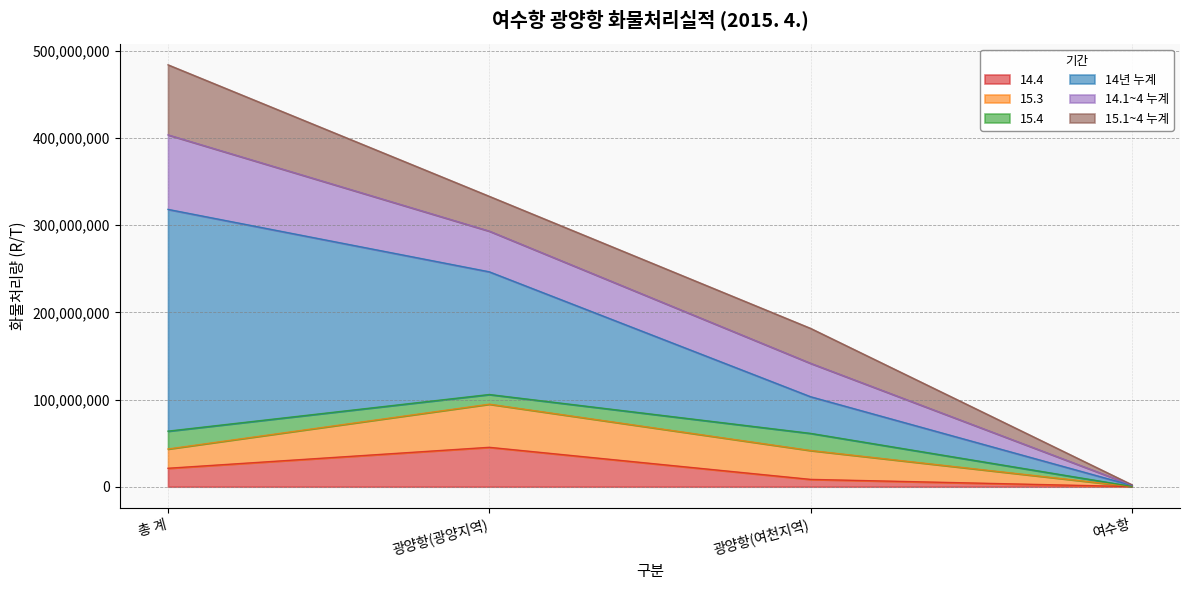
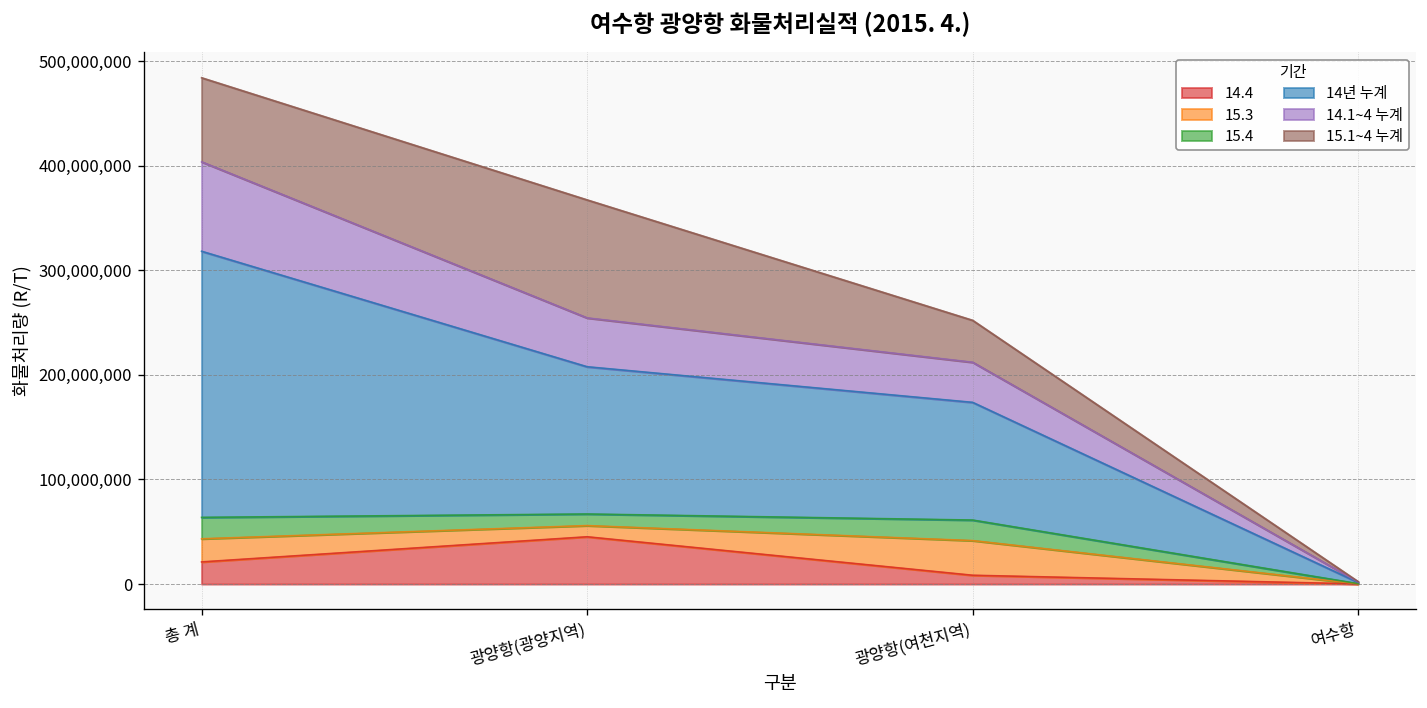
15.3, 광양항(광양지역): 50,000,000 -> 10,000,000
15.1~4 누계, 광양항(광양지역): 40,000,000 -> 110,000,000
14년 누계, 광양항(여천지역): 40,000,000 -> 110,000,000
